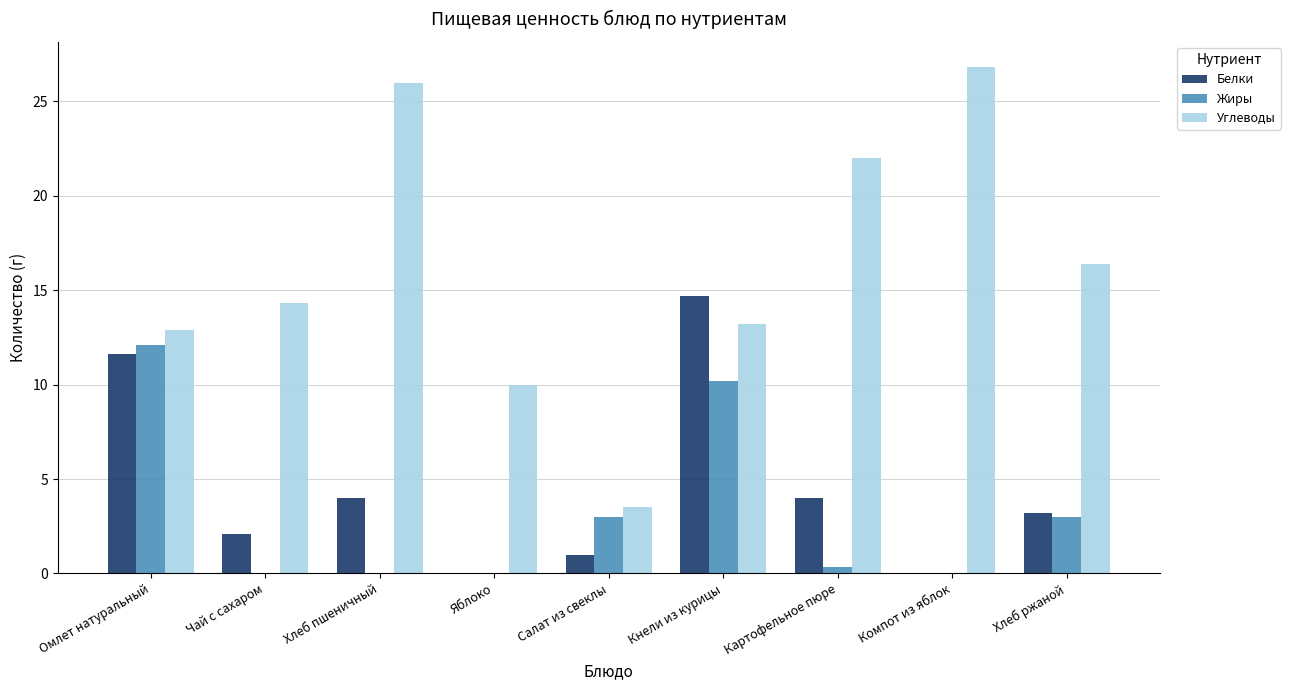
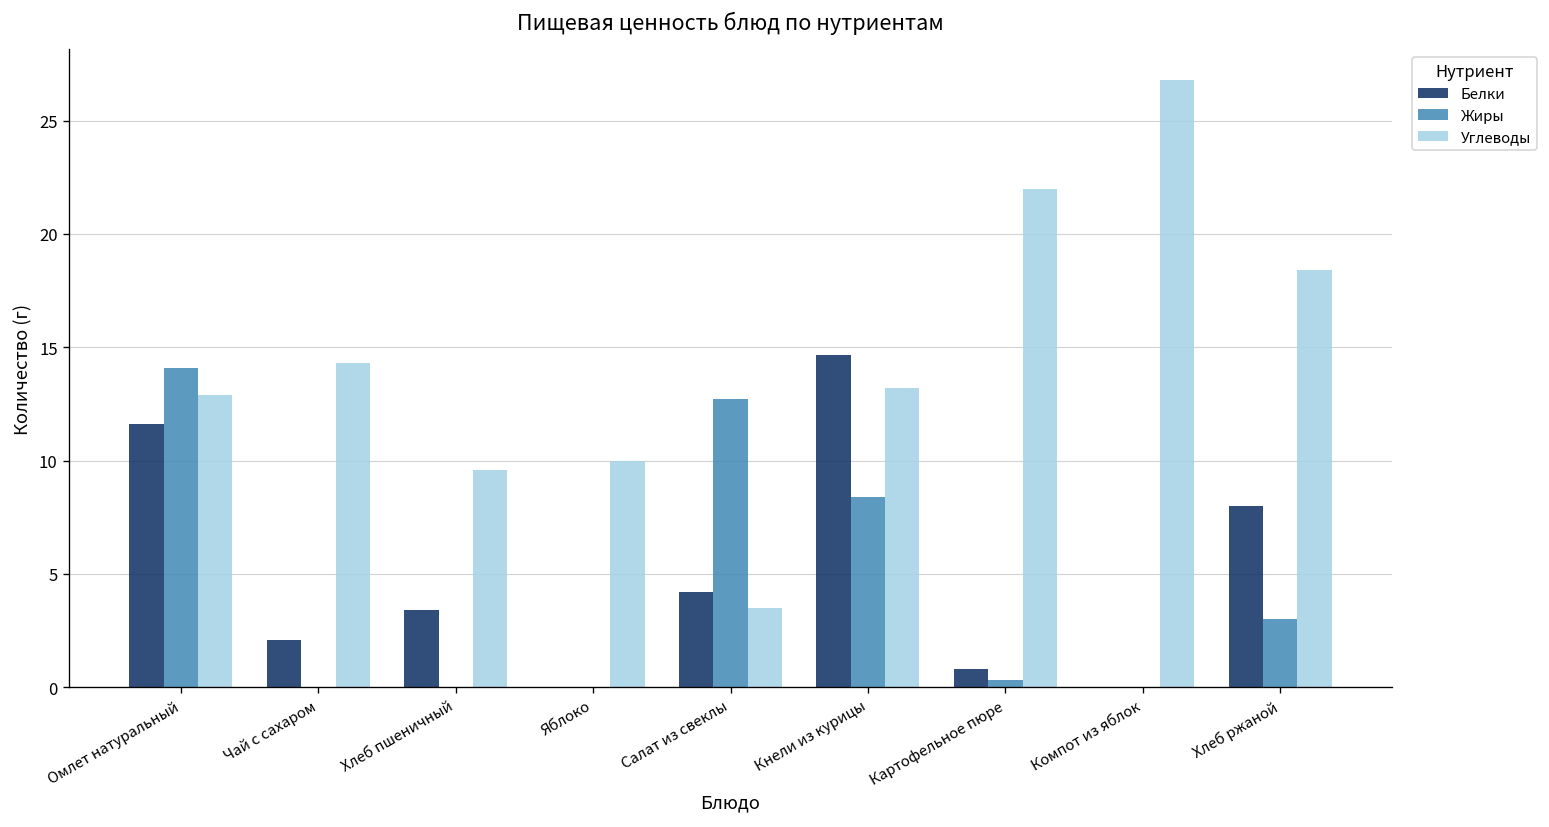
Жиры, Омлет натуральный: 12.1 -> 14.1
Белки, Хлеб пшеничный: 4.0 -> 3.4
Углеводы, Хлеб пшеничный: 26.0 -> 9.6
Белки, Салат из свеклы: 1.0 -> 4.2
Жиры, Салат из свеклы: 3.0 -> 12.7
Жиры, Кнели из курицы: 10.2 -> 8.4
Белки, Картофельное пюре: 4.0 -> 0.8
Белки, Хлеб ржаной: 3.2 -> 8.0
Углеводы, Хлеб ржаной: 16.4 -> 18.4
